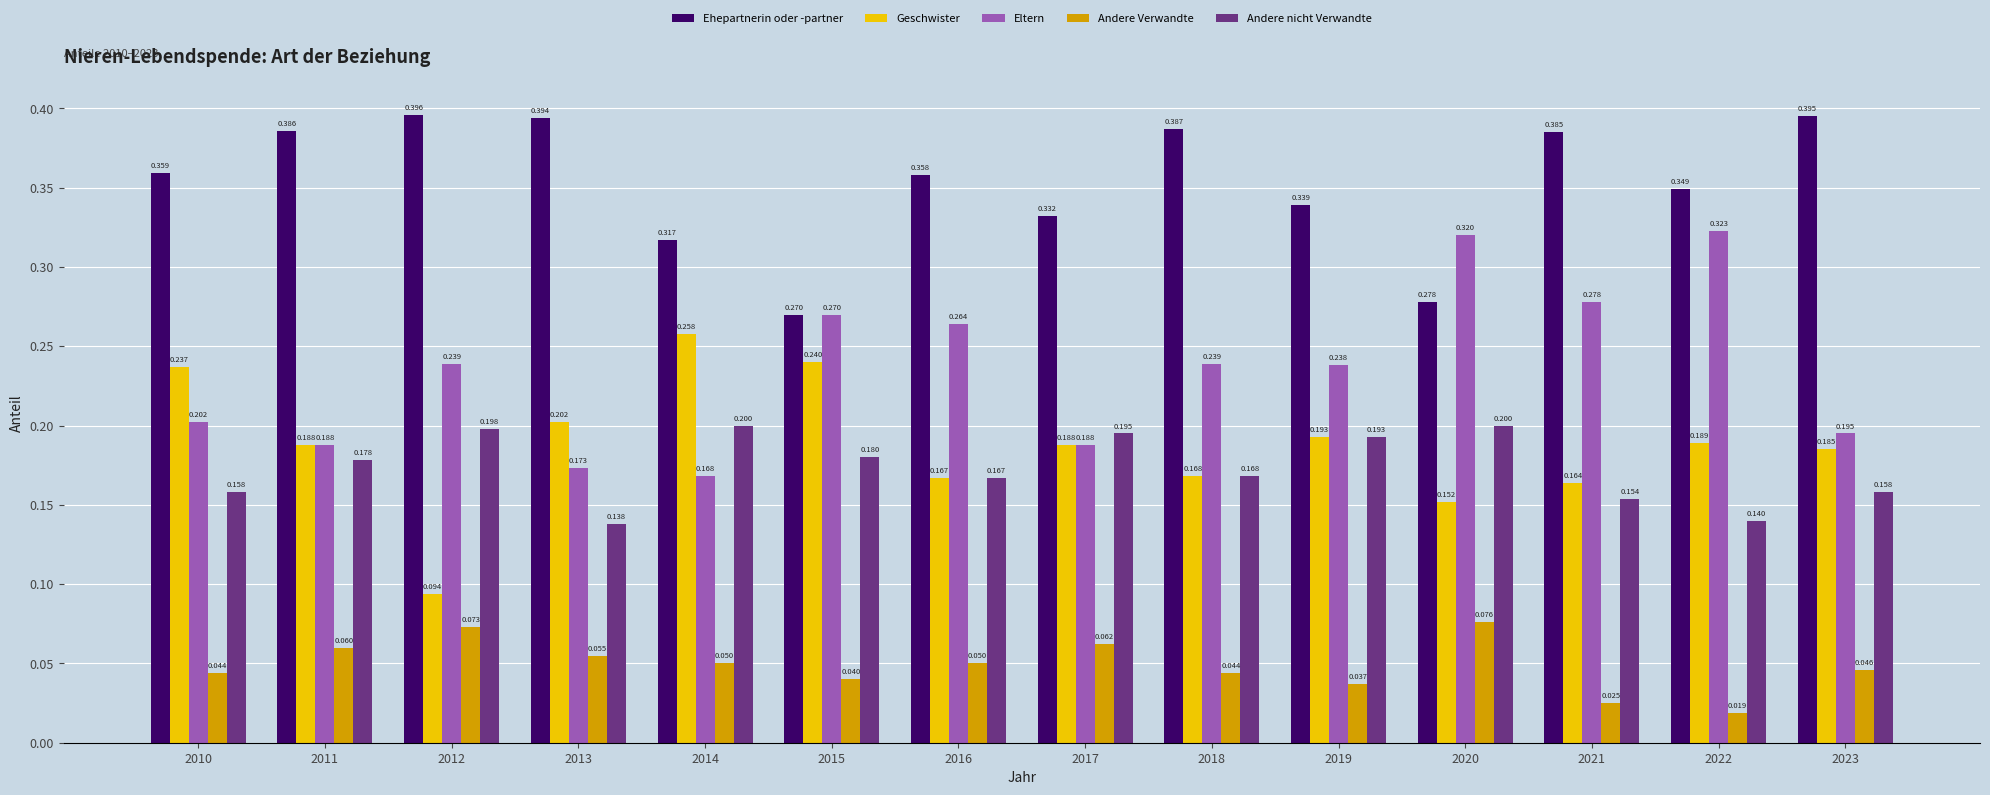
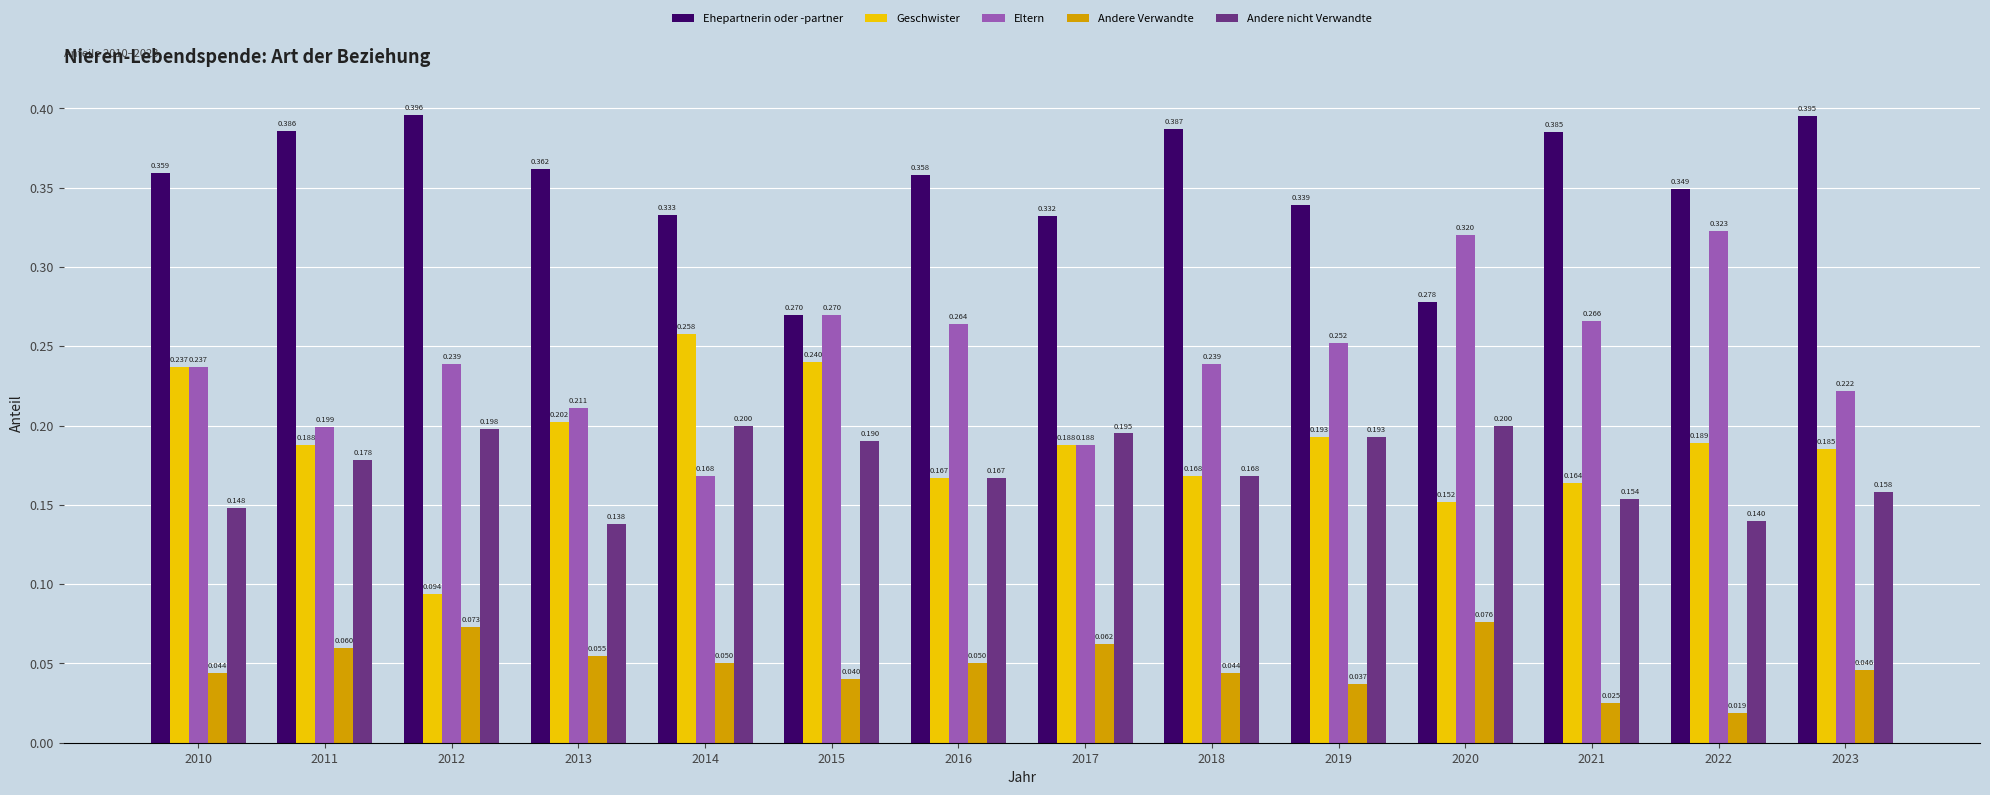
Eltern, 2010: 0.202 -> 0.237
Andere nicht Verwandte, 2010: 0.158 -> 0.148
Eltern, 2011: 0.188 -> 0.199
Ehepartnerin oder -partner, 2013: 0.394 -> 0.362
Eltern, 2013: 0.173 -> 0.211
Ehepartnerin oder -partner, 2014: 0.317 -> 0.333
Andere nicht Verwandte, 2015: 0.180 -> 0.190
Eltern, 2019: 0.238 -> 0.252
Eltern, 2021: 0.278 -> 0.266
Eltern, 2023: 0.195 -> 0.222
